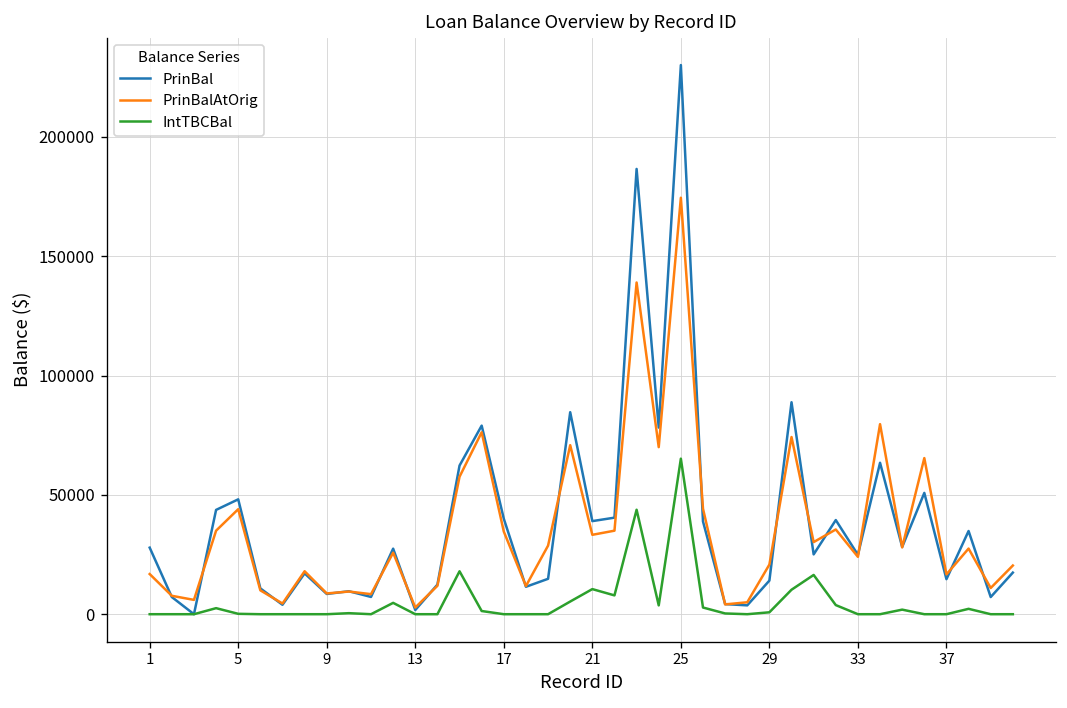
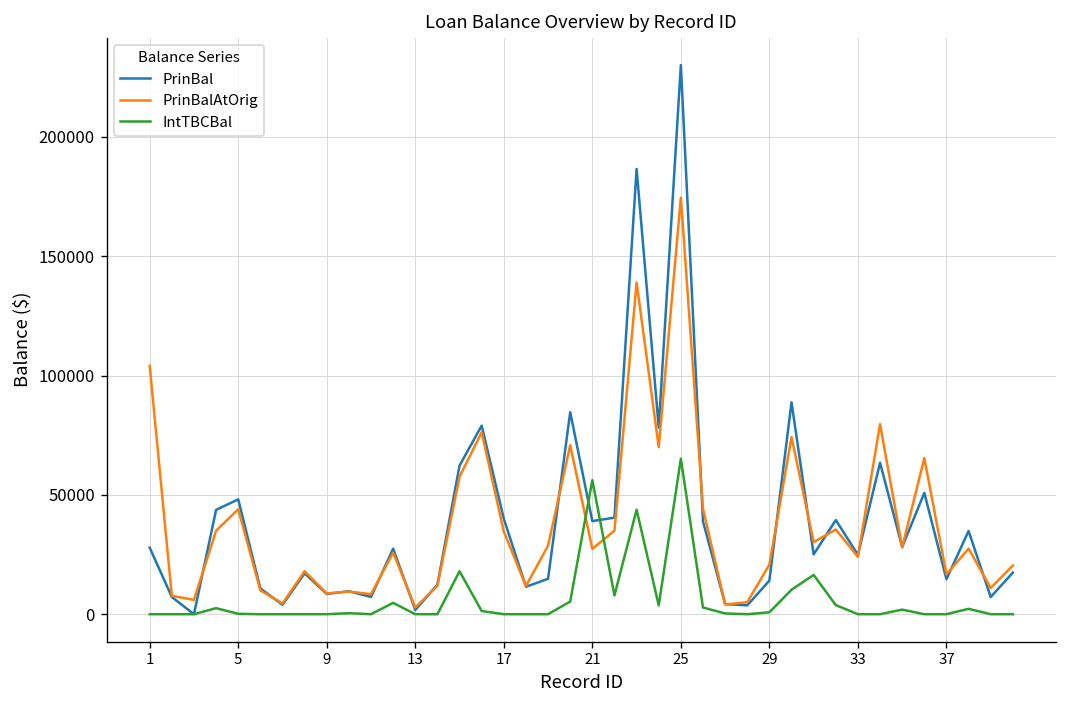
PrinBalAtOrig, 1: 17000 -> 104000
PrinBalAtOrig, 21: 33000 -> 27000
IntTBCBal, 21: 11000 -> 56000
